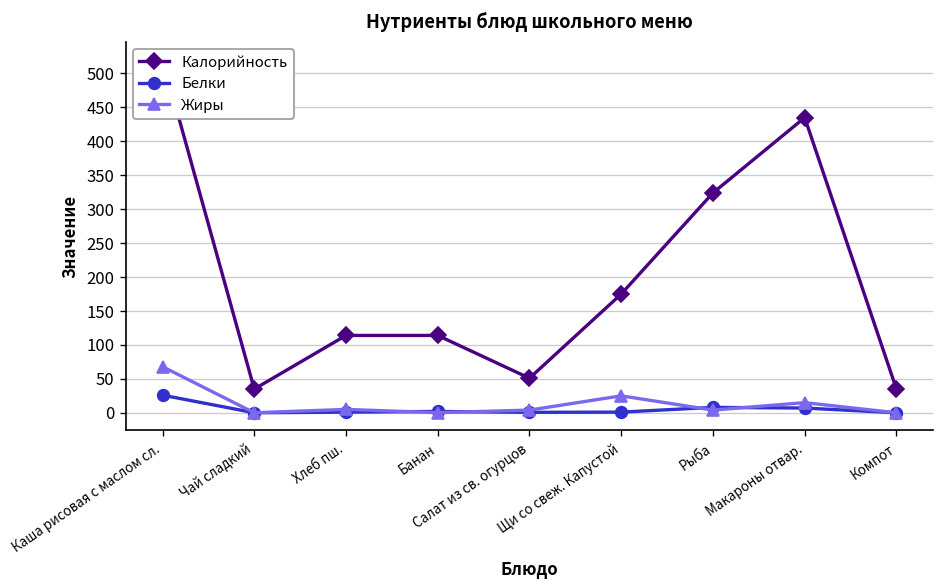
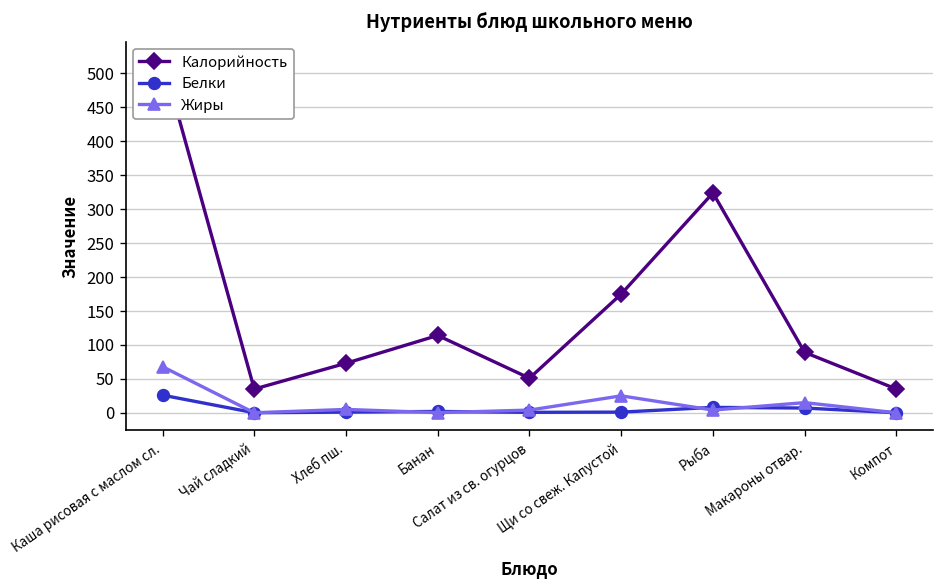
Калорийность, Хлеб пш.: 110 -> 70
Калорийность, Макароны отвар.: 440 -> 90
